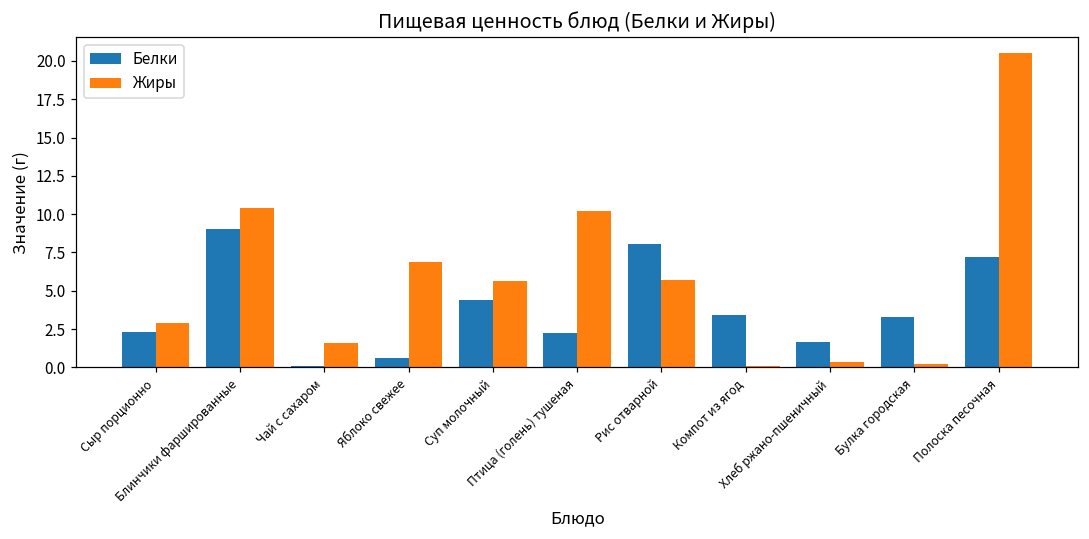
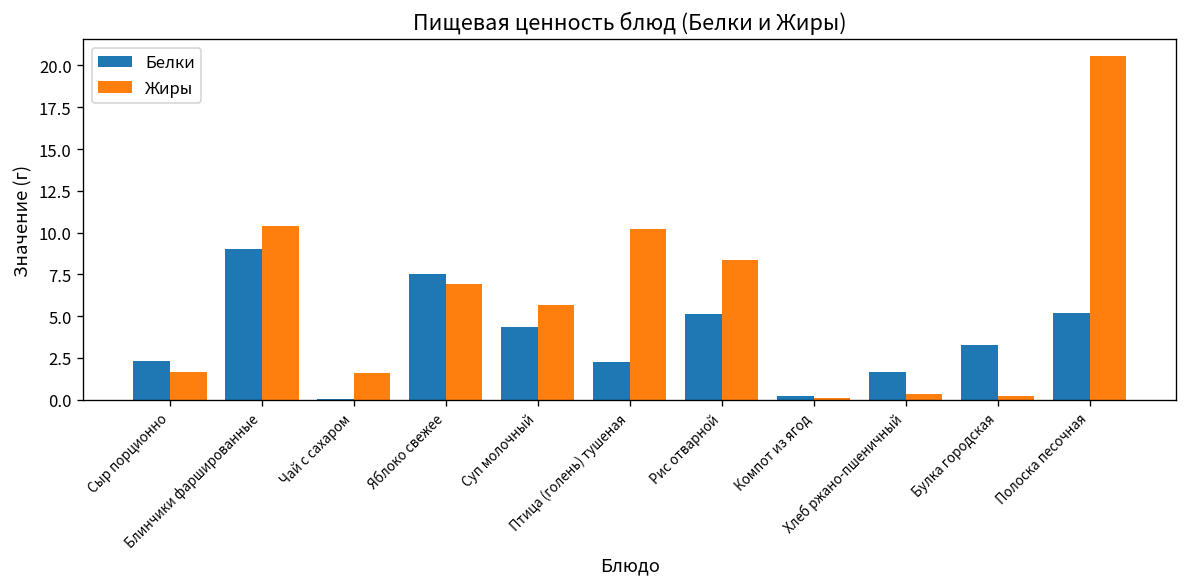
Жиры, Сыр порционно: 2.9 -> 1.7
Белки, Яблоко свежее: 0.6 -> 7.5
Белки, Рис отварной: 8.1 -> 5.1
Жиры, Рис отварной: 5.7 -> 8.4
Белки, Компот из ягод: 3.4 -> 0.2
Белки, Полоска песочная: 7.2 -> 5.2
